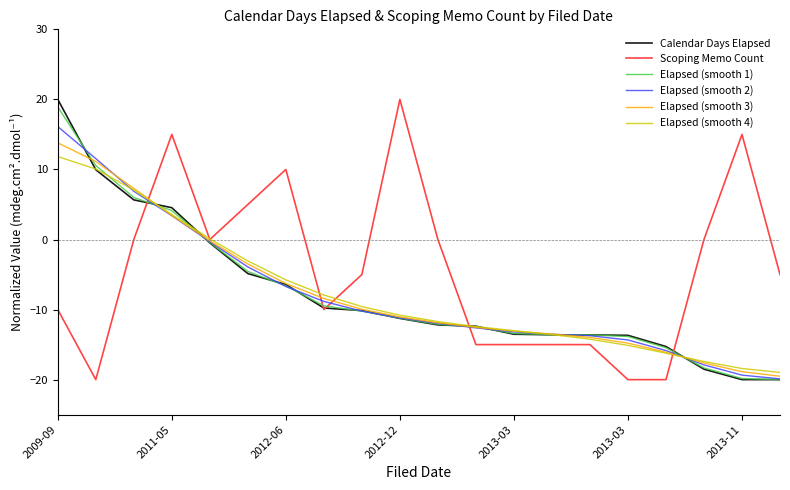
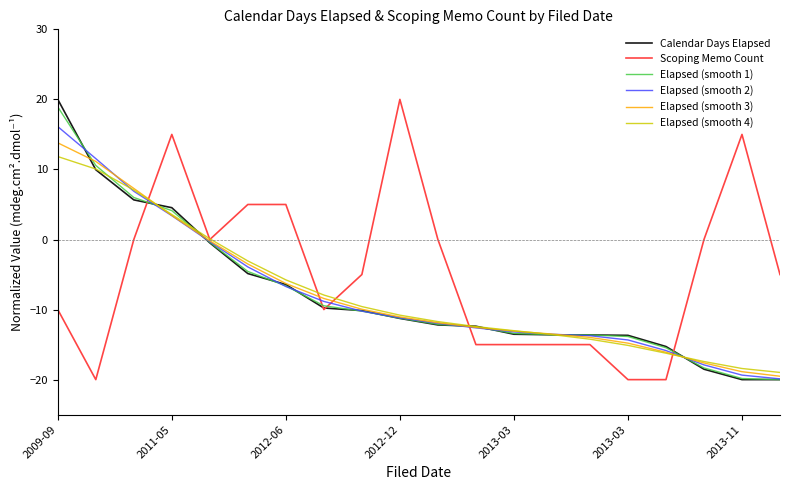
Scoping Memo Count, 2012-06: 10 -> 5
